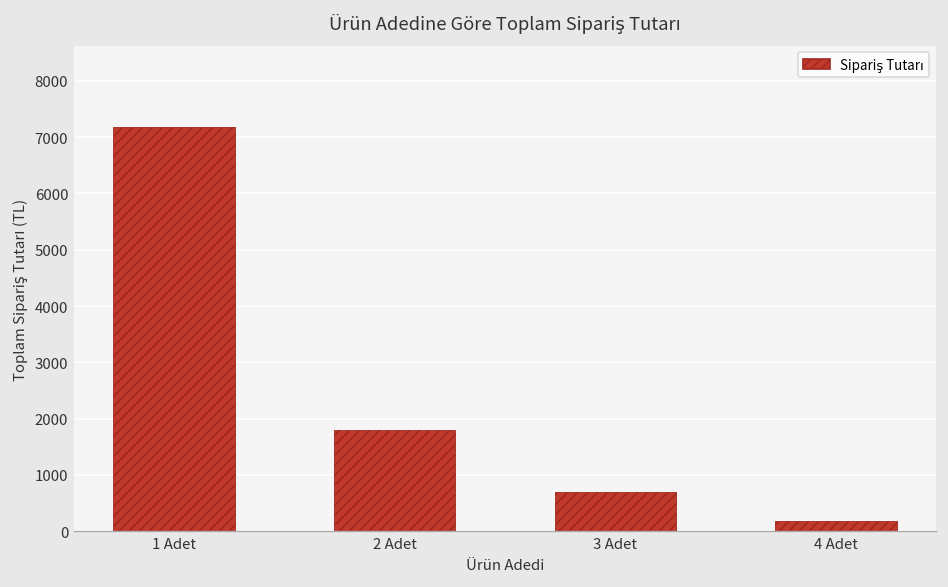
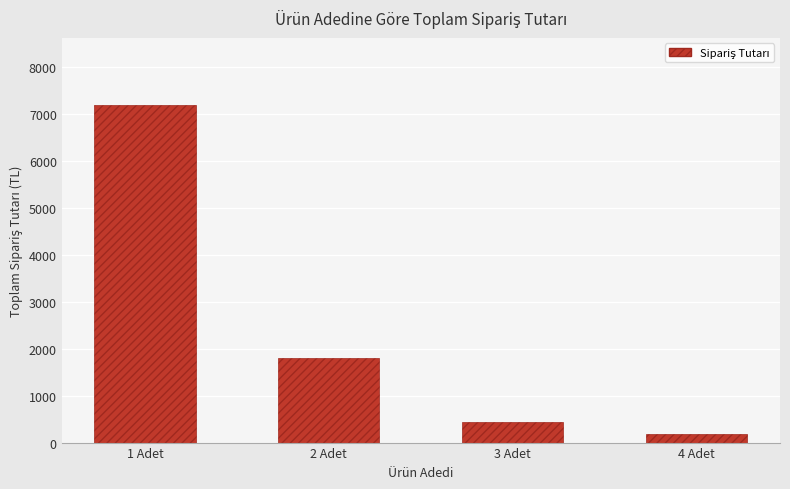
3 Adet: 700 -> 400
